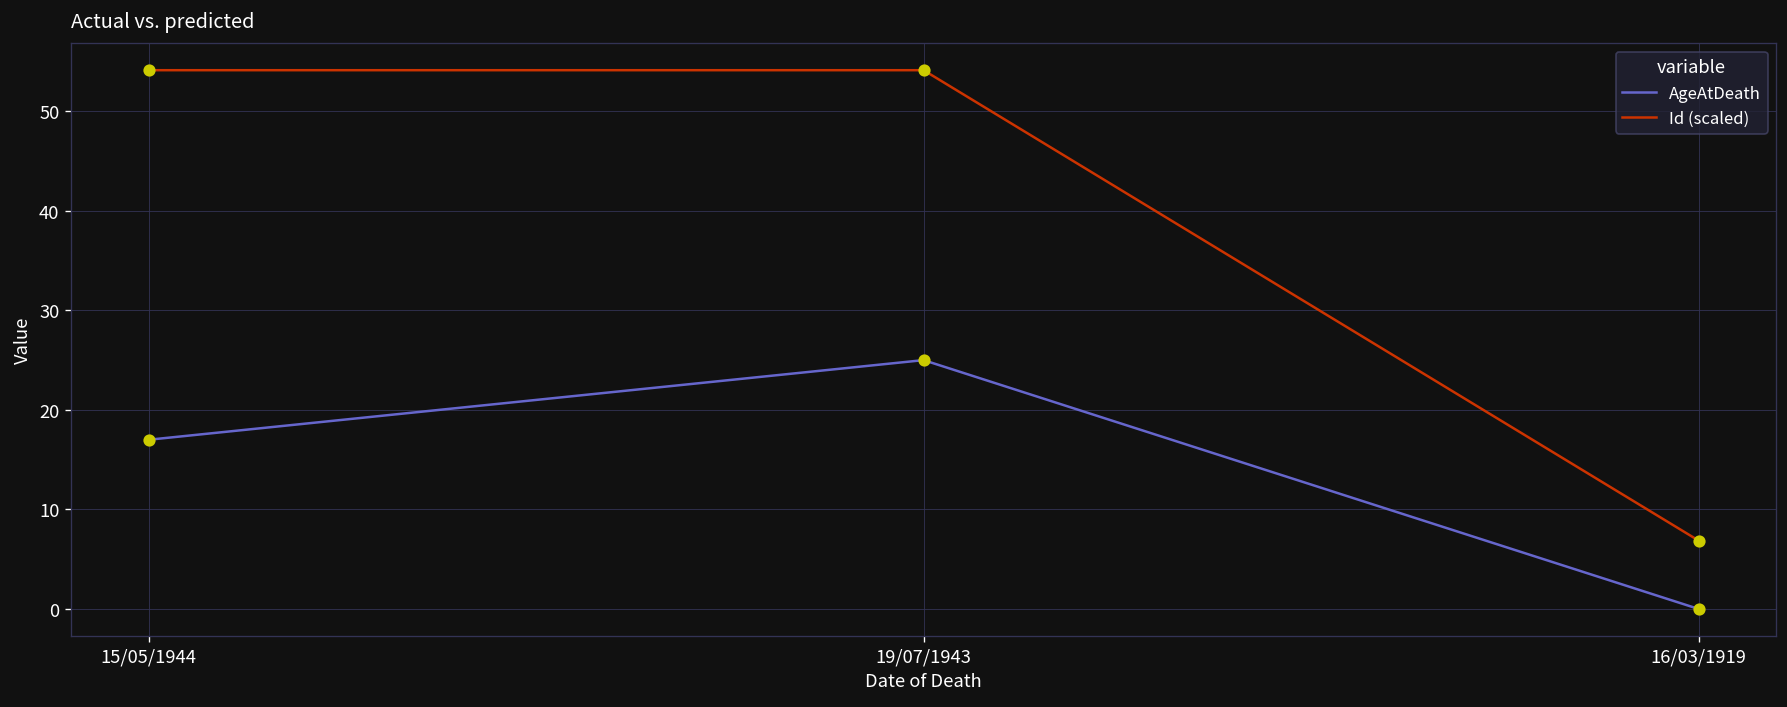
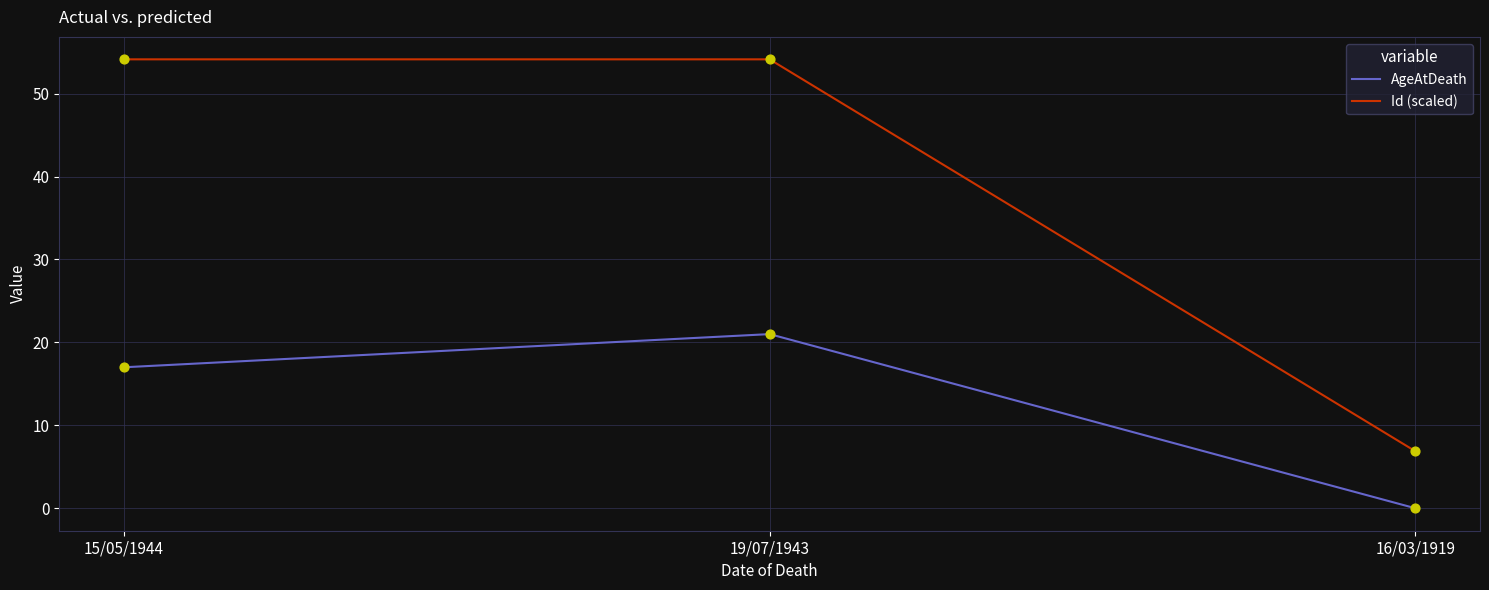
AgeAtDeath, 19/07/1943: 25 -> 21
